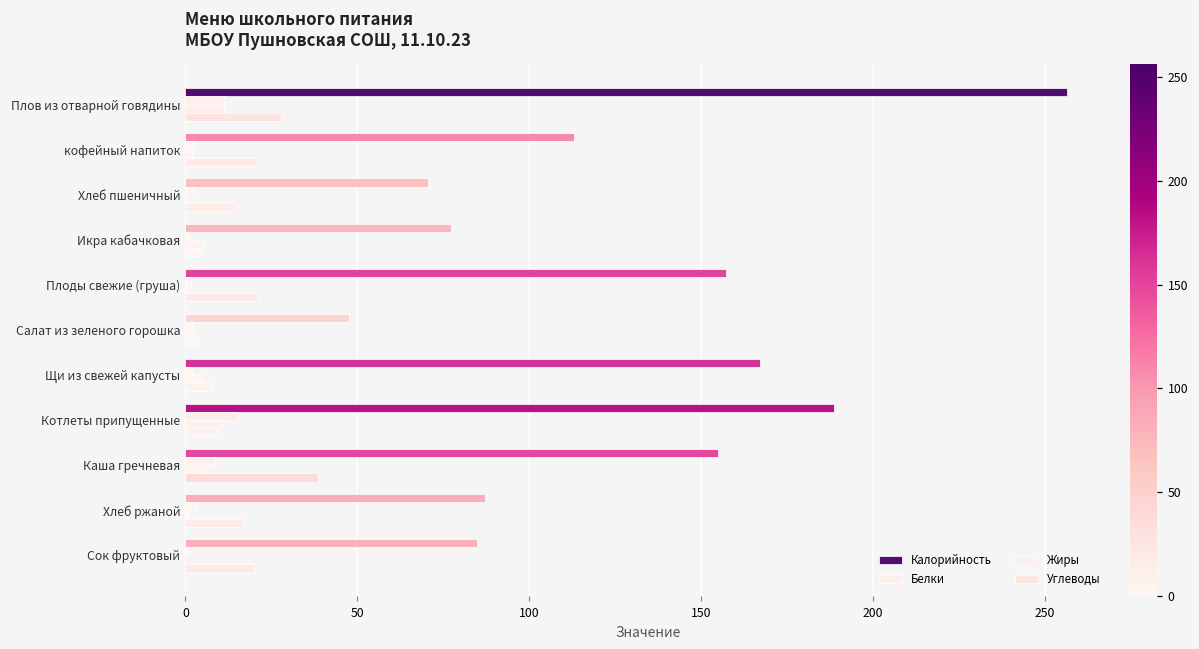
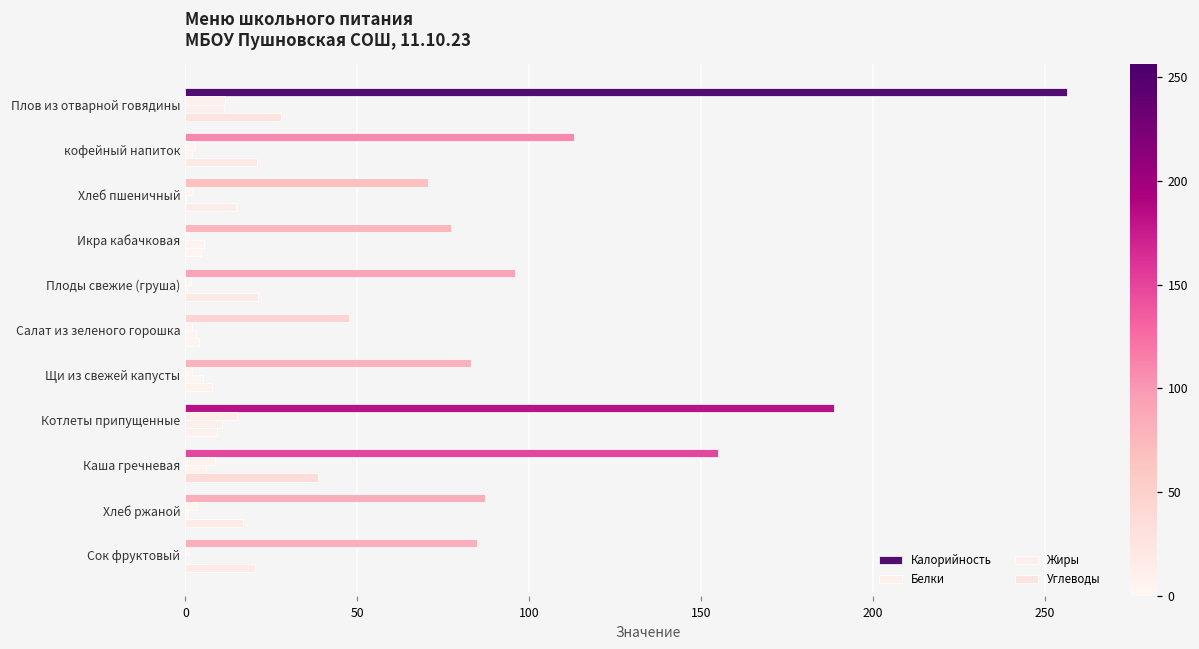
Калорийность, Плоды свежие (груша): 157 -> 96
Калорийность, Щи из свежей капусты: 167 -> 83
